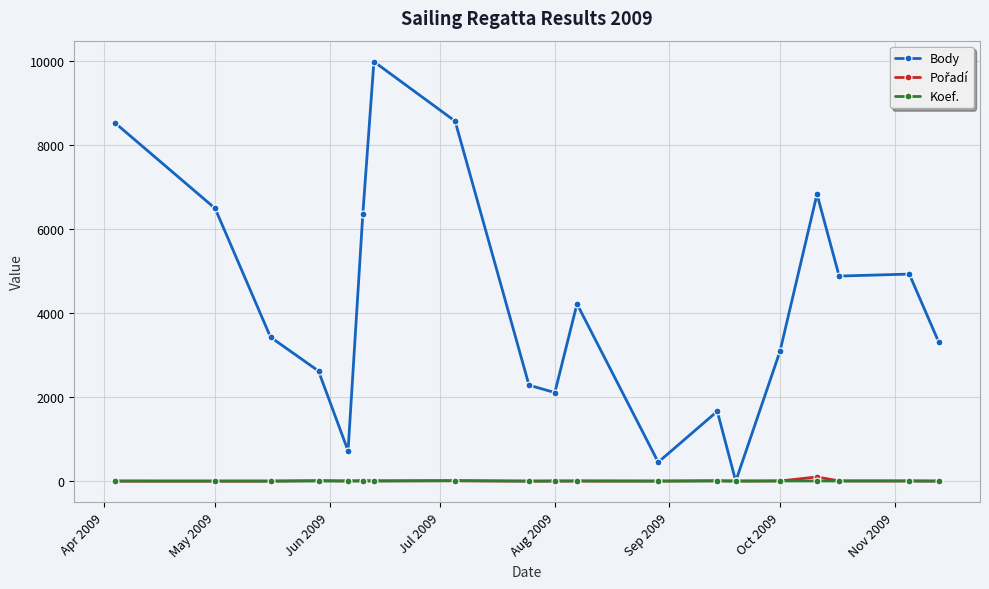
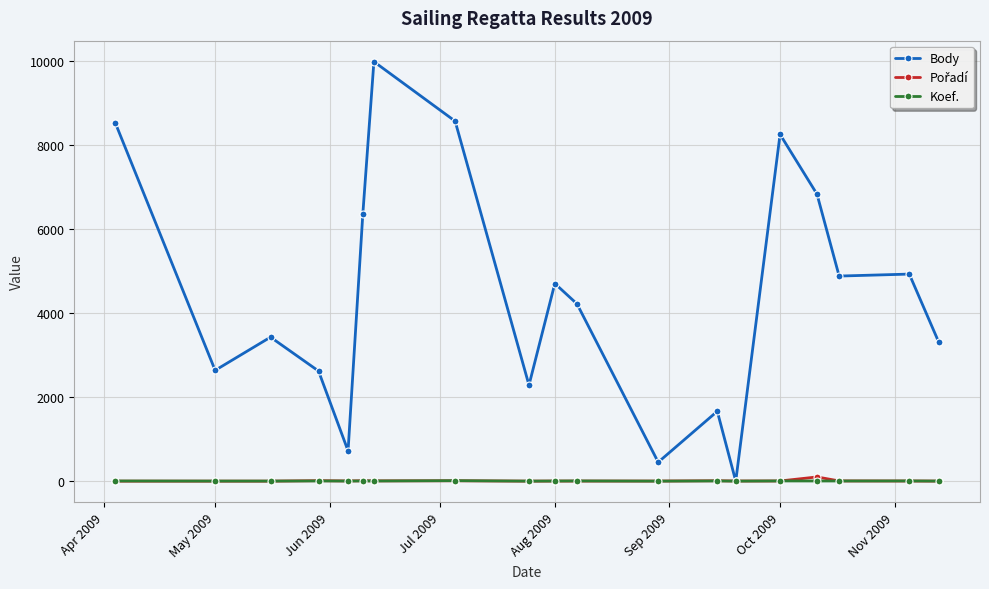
Body, May 2009: 6500 -> 2600
Body, Aug 2009: 2100 -> 4700
Body, Oct 2009: 3100 -> 8300
